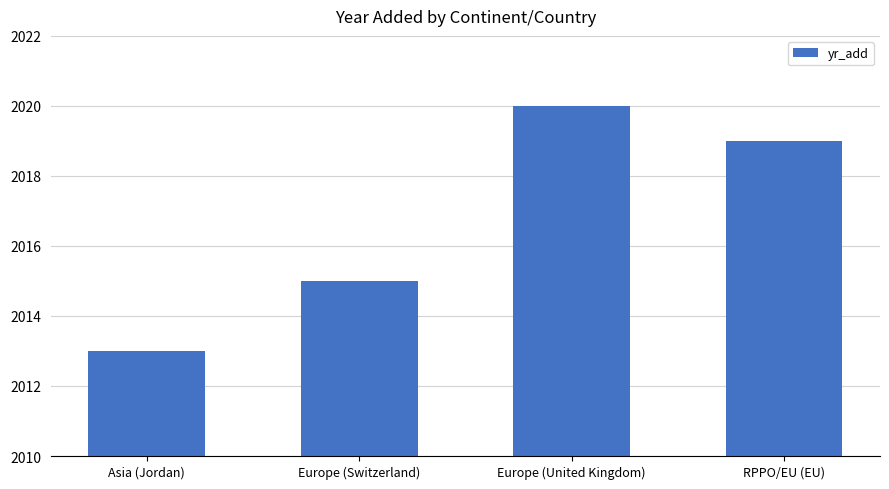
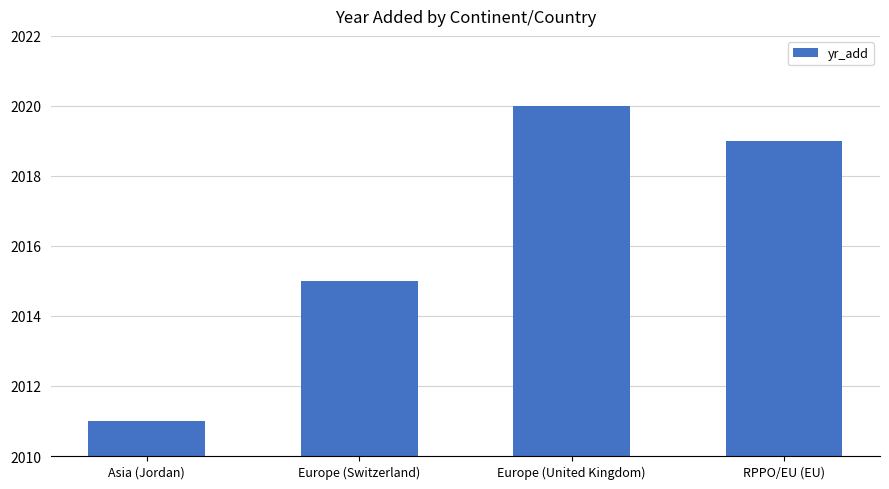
Asia (Jordan): 2013 -> 2011
